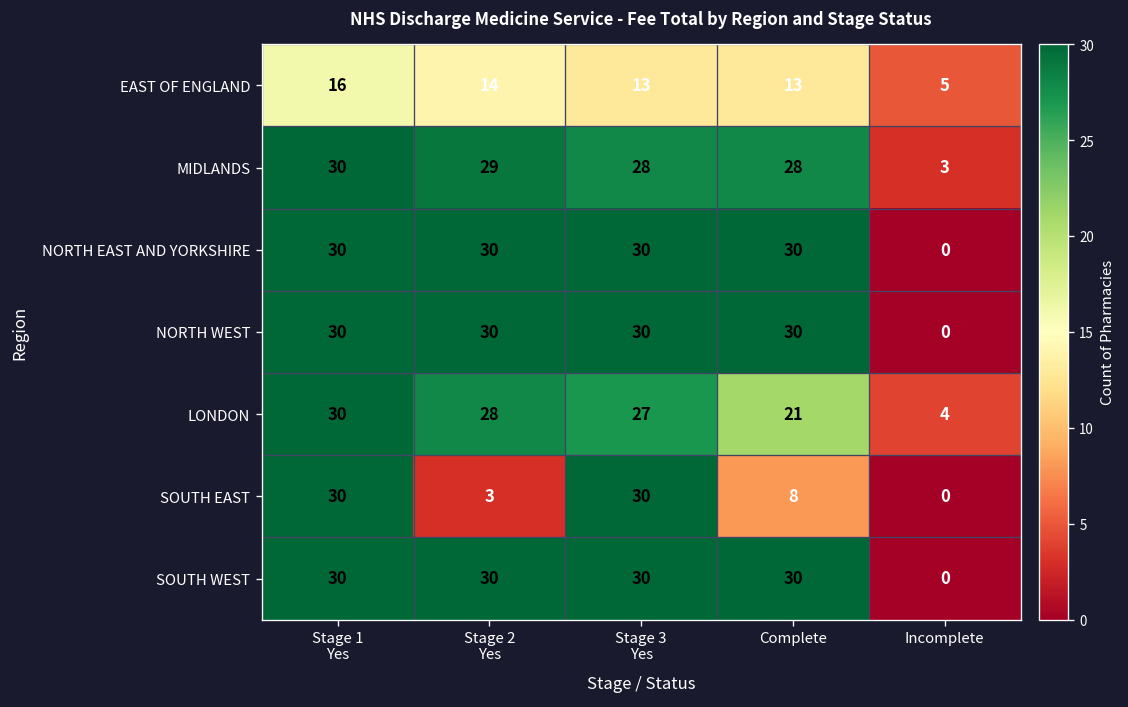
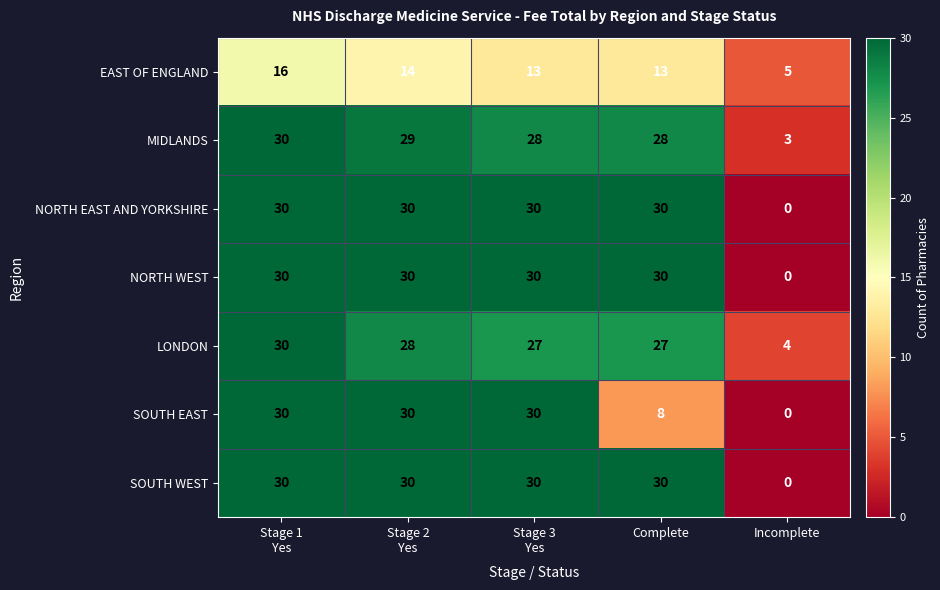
LONDON, Complete: 21 -> 27
SOUTH EAST, Stage 2 Yes: 3 -> 30
